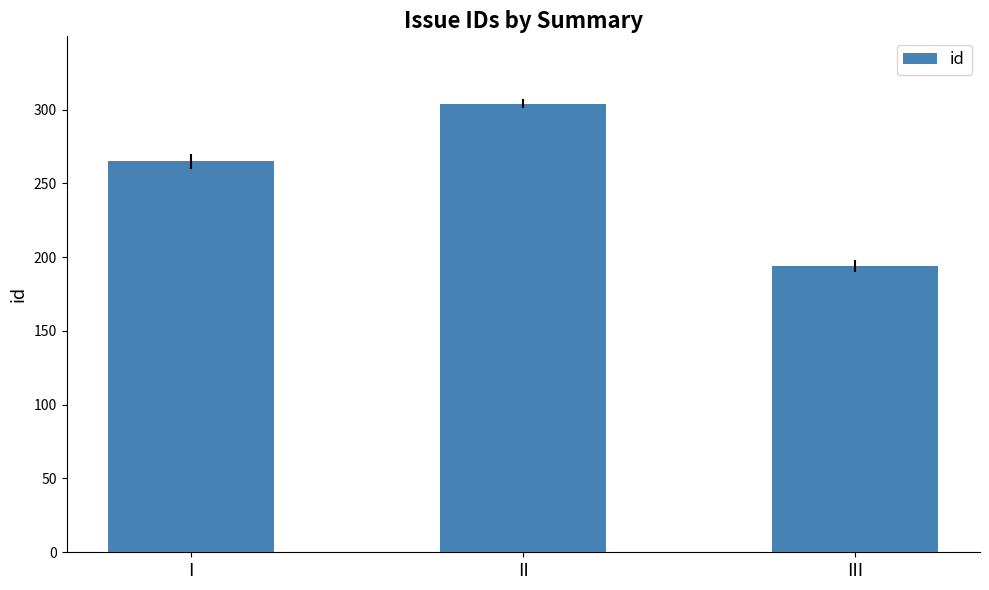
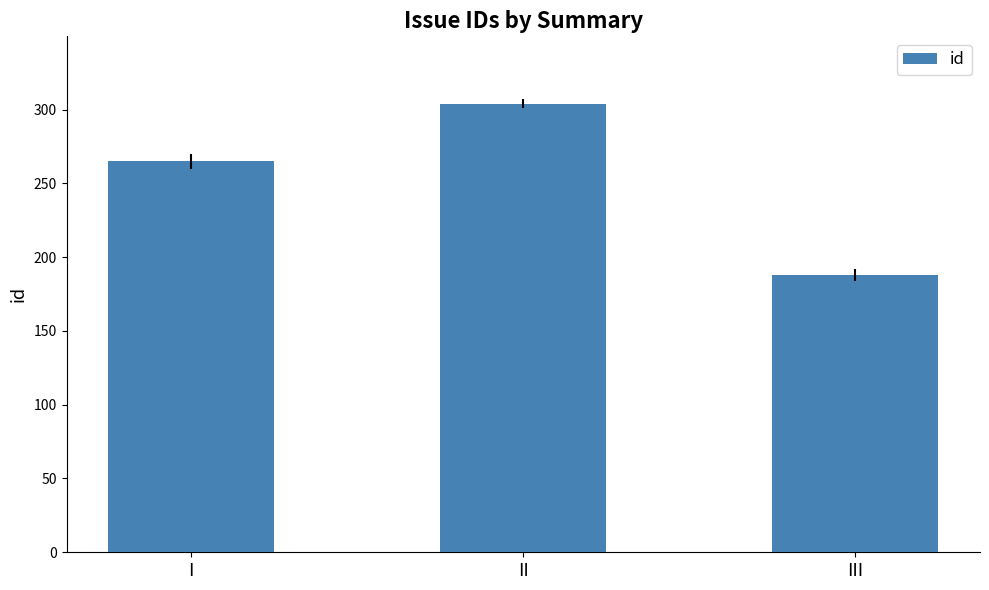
III: 194 -> 188
